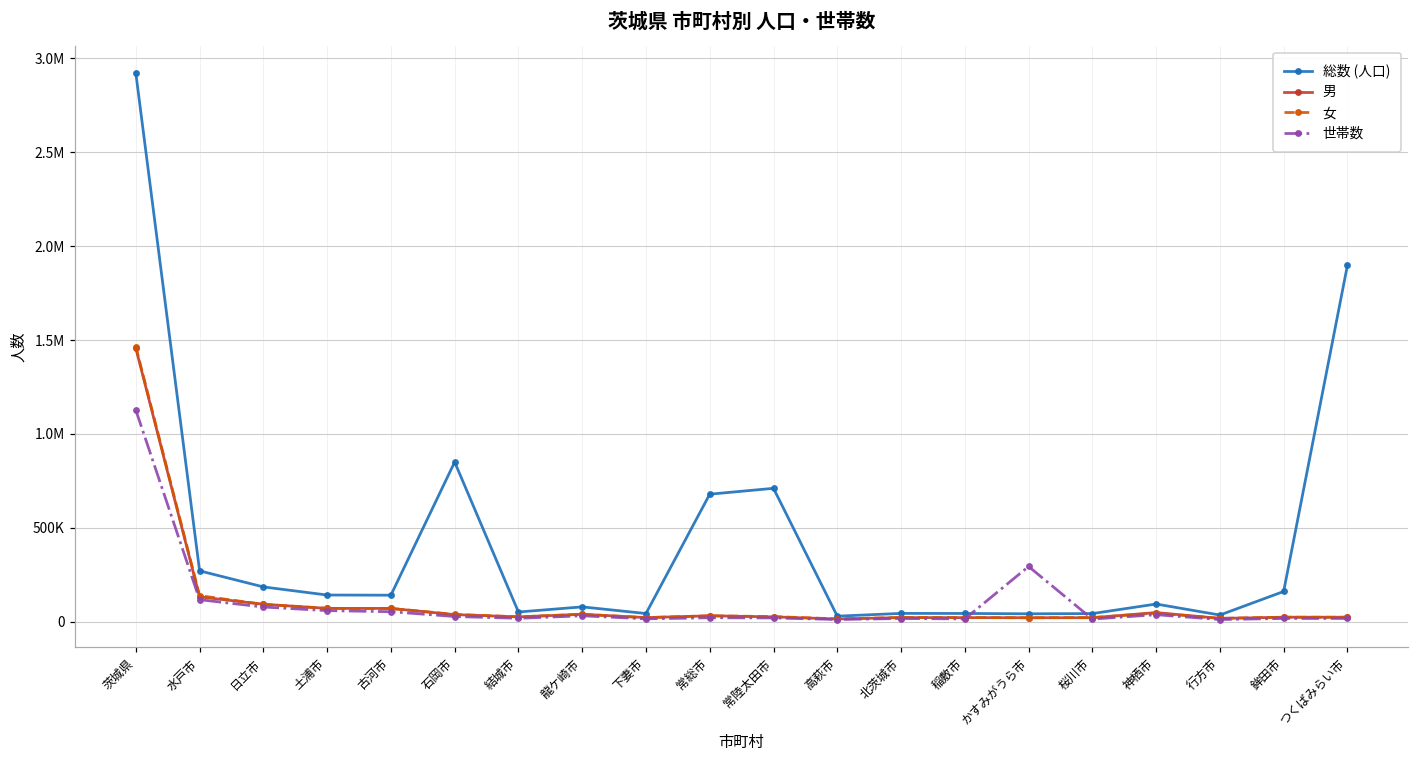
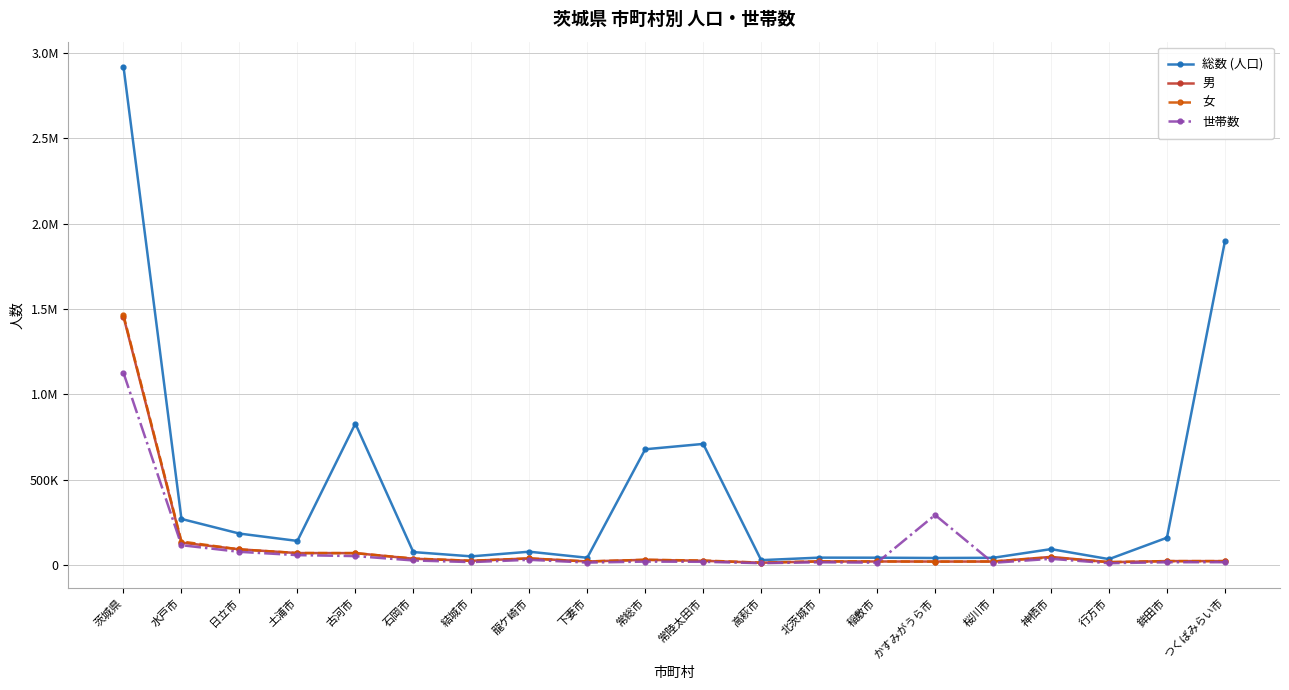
総数 (人口), 古河市: 140000 -> 830000
総数 (人口), 石岡市: 850000 -> 80000
